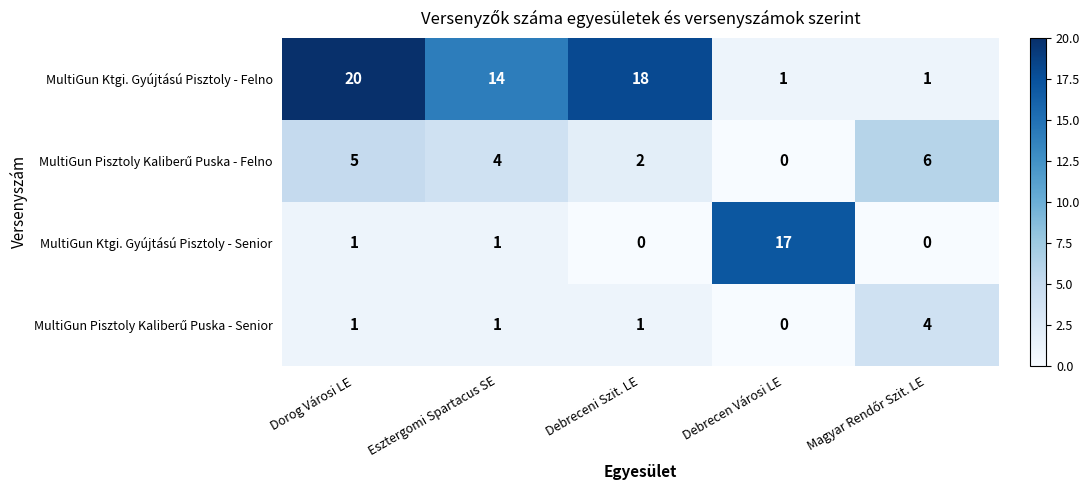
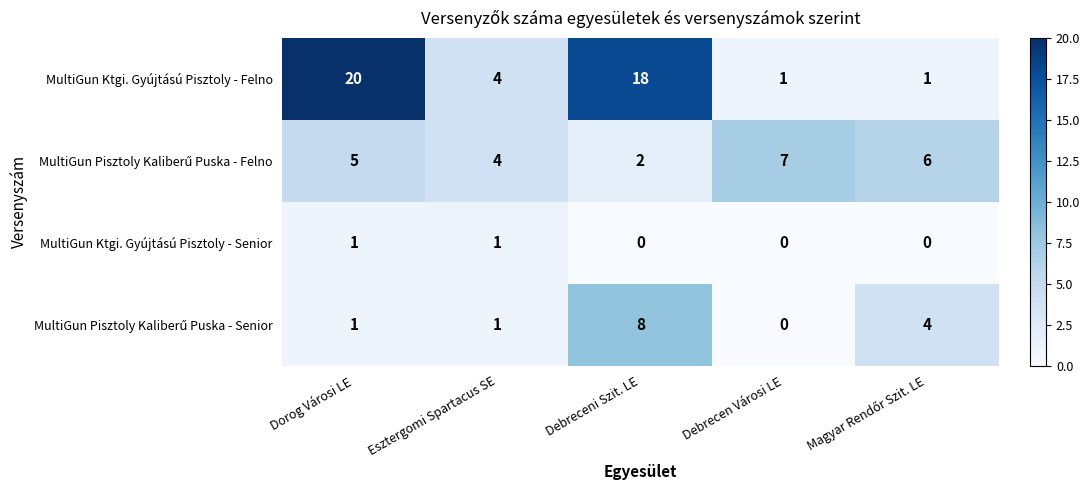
MultiGun Ktgi. Gyújtású Pisztoly - Felno, Esztergomi Spartacus SE: 14 -> 4
MultiGun Pisztoly Kaliberű Puska - Felno, Debrecen Városi LE: 0 -> 7
MultiGun Ktgi. Gyújtású Pisztoly - Senior, Debrecen Városi LE: 17 -> 0
MultiGun Pisztoly Kaliberű Puska - Senior, Debreceni Szit. LE: 1 -> 8
